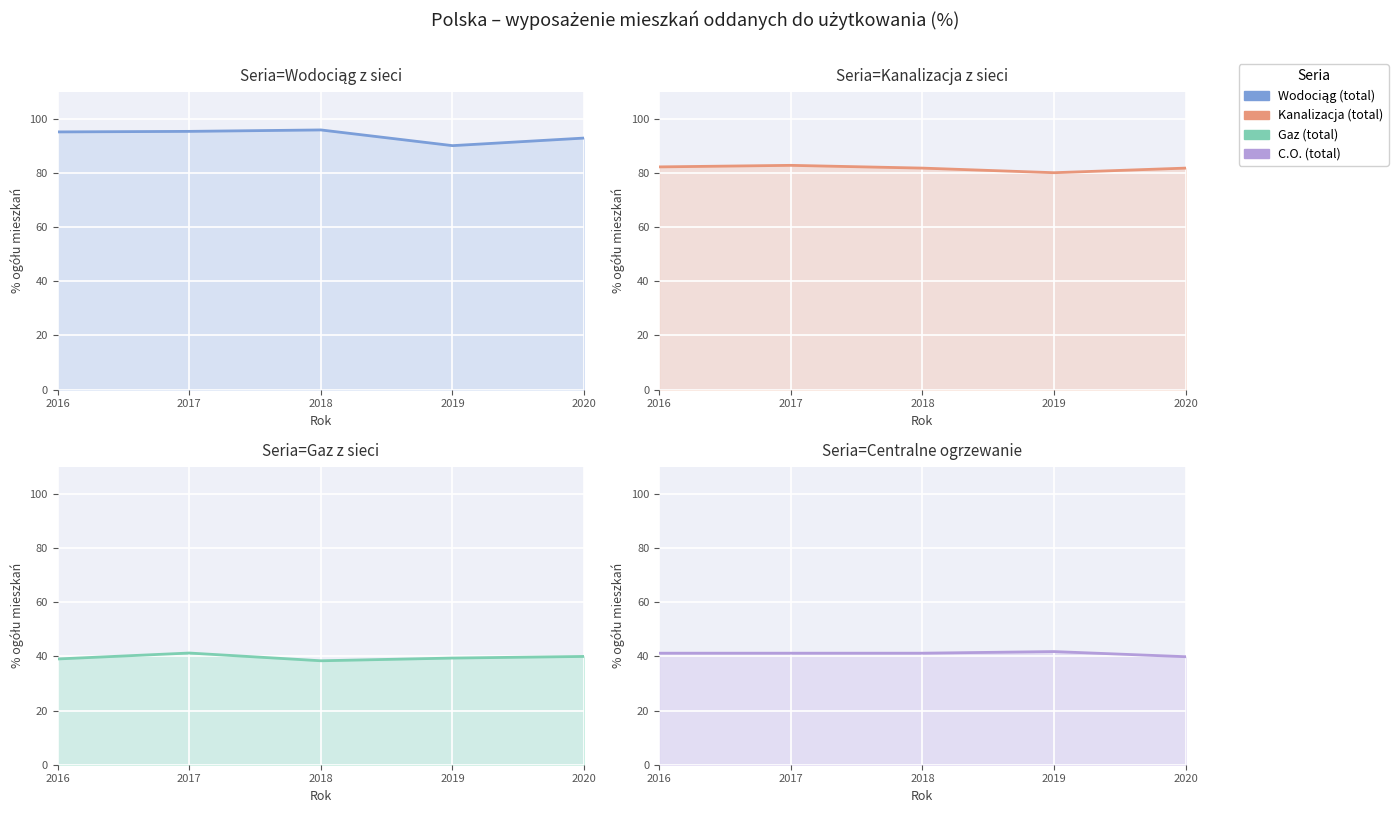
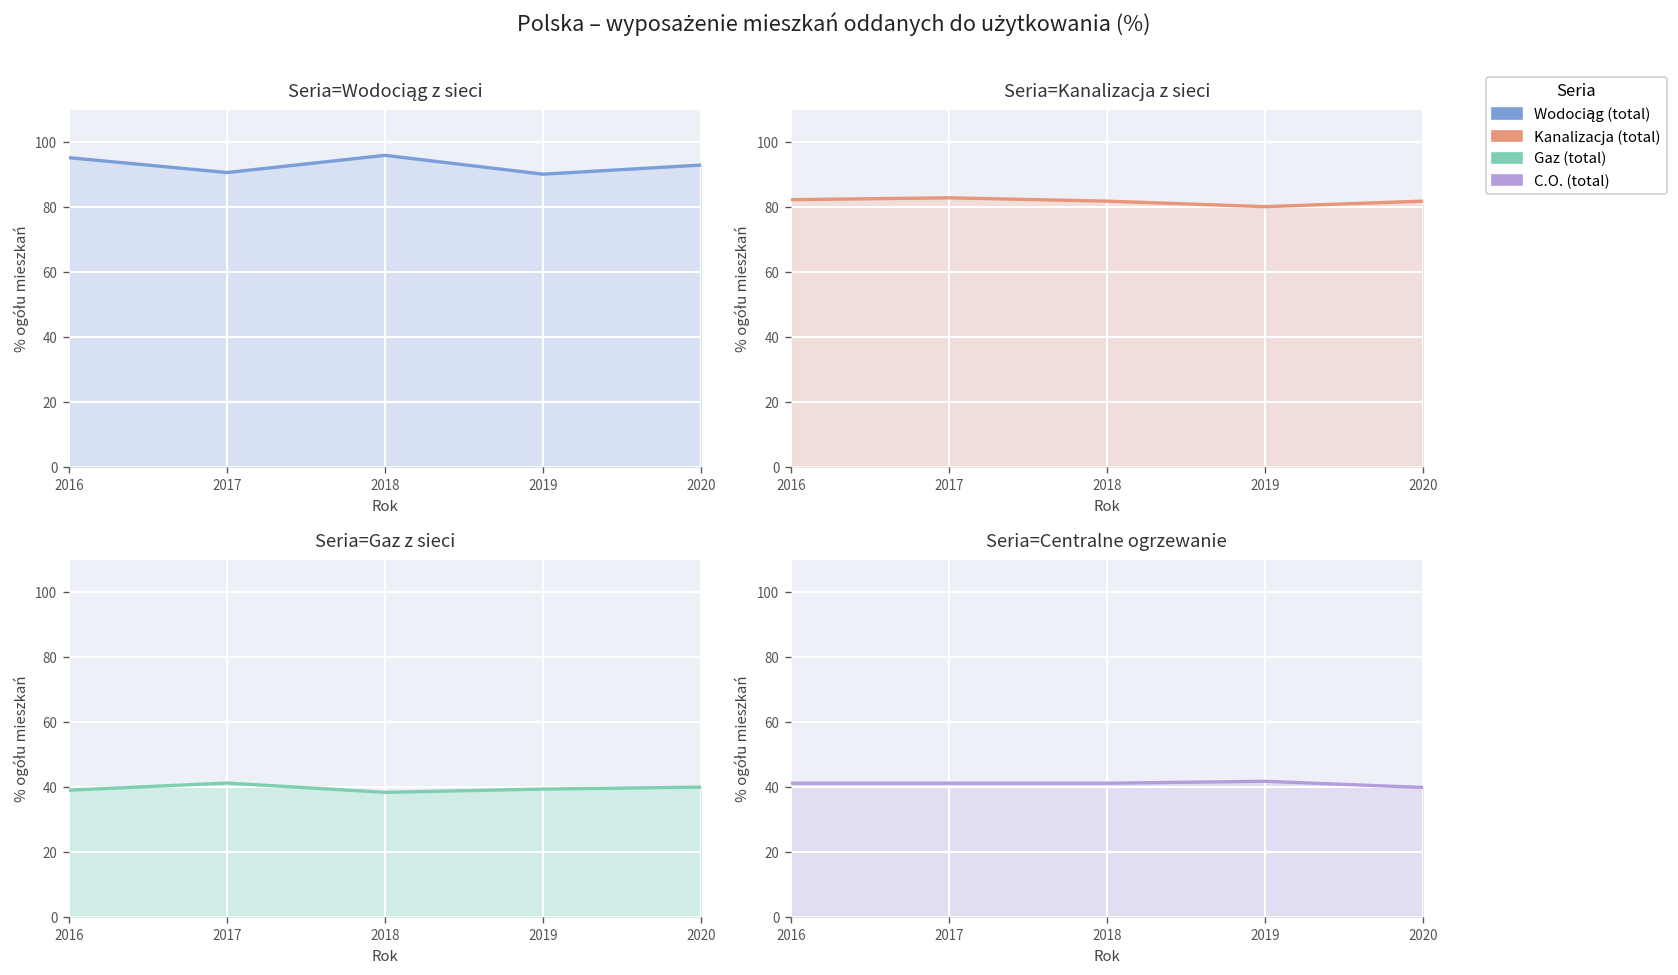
Seria=Wodociąg z sieci, 2017: 95 -> 91
